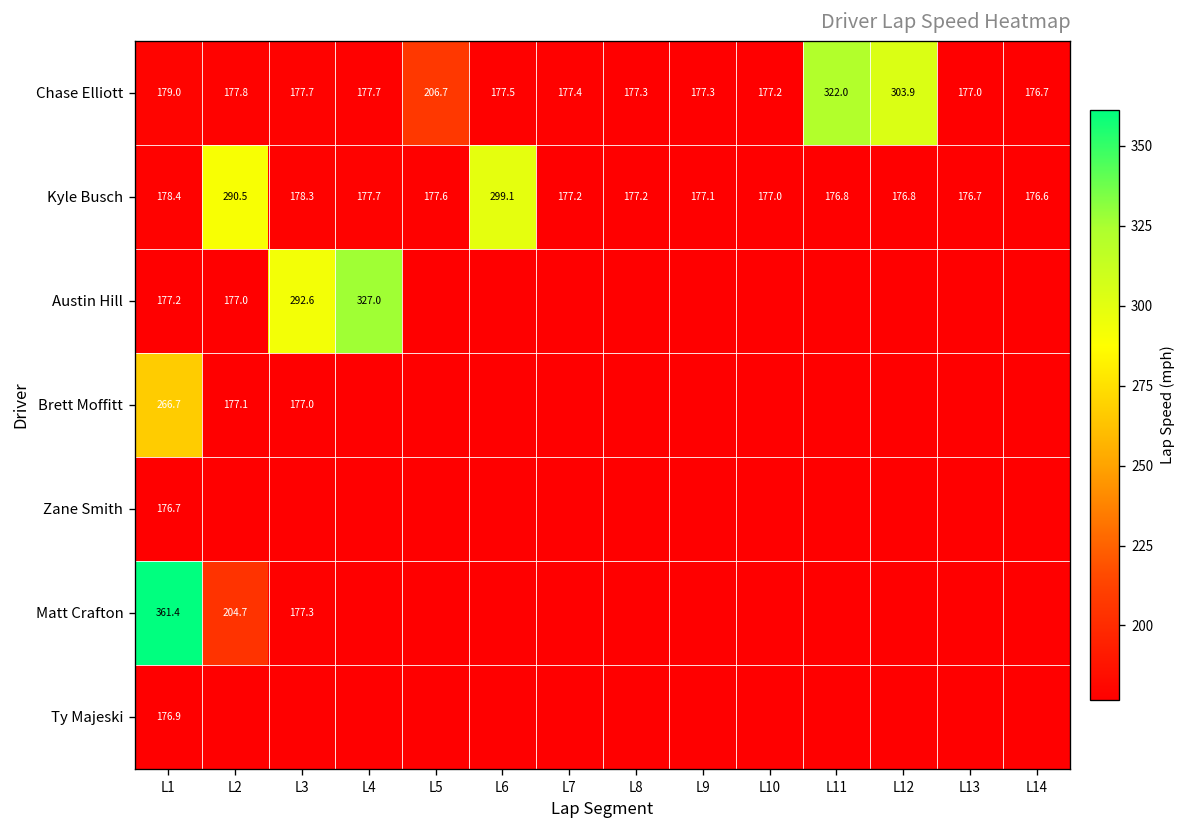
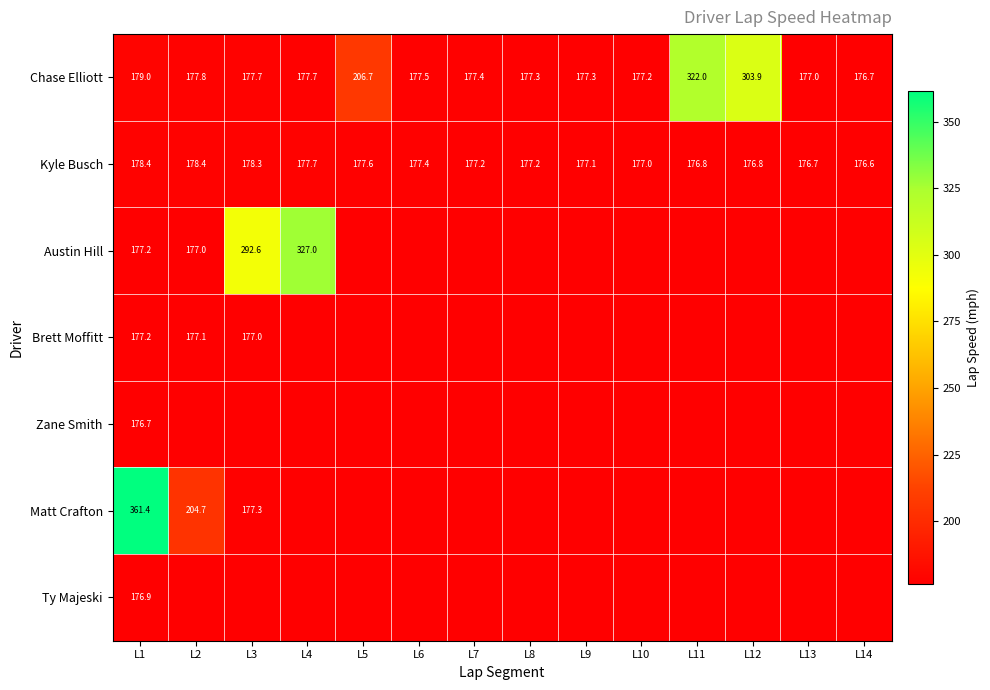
Kyle Busch, L2: 290.5 -> 178.4
Kyle Busch, L6: 299.1 -> 177.4
Brett Moffitt, L1: 266.7 -> 177.2
